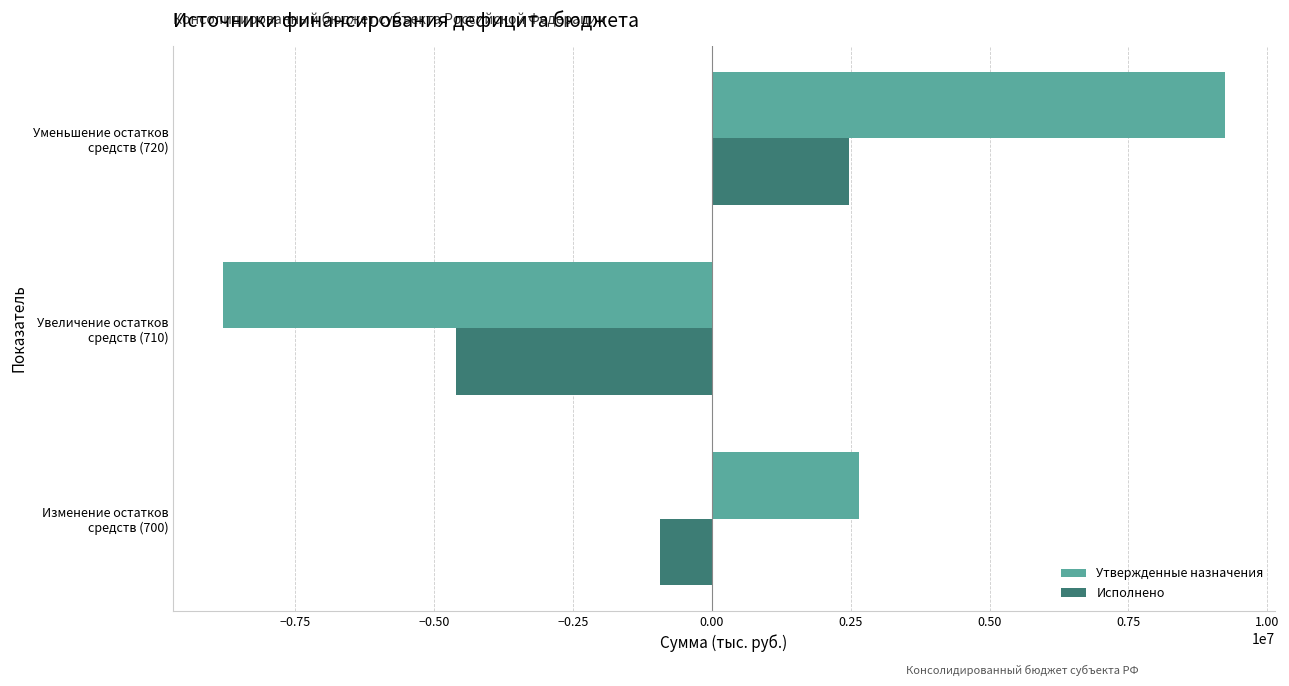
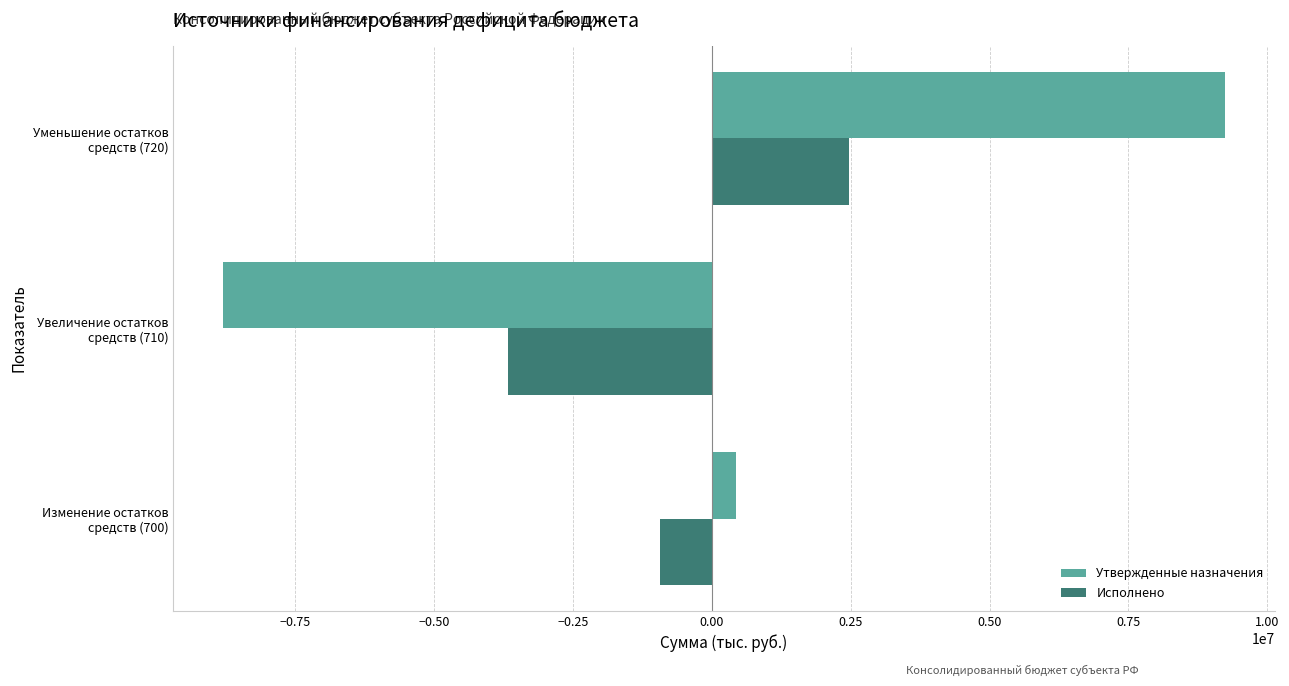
Исполнено, Увеличение остатков средств (710): -4600000 -> -3700000
Утвержденные назначения, Изменение остатков средств (700): 2700000 -> 400000
